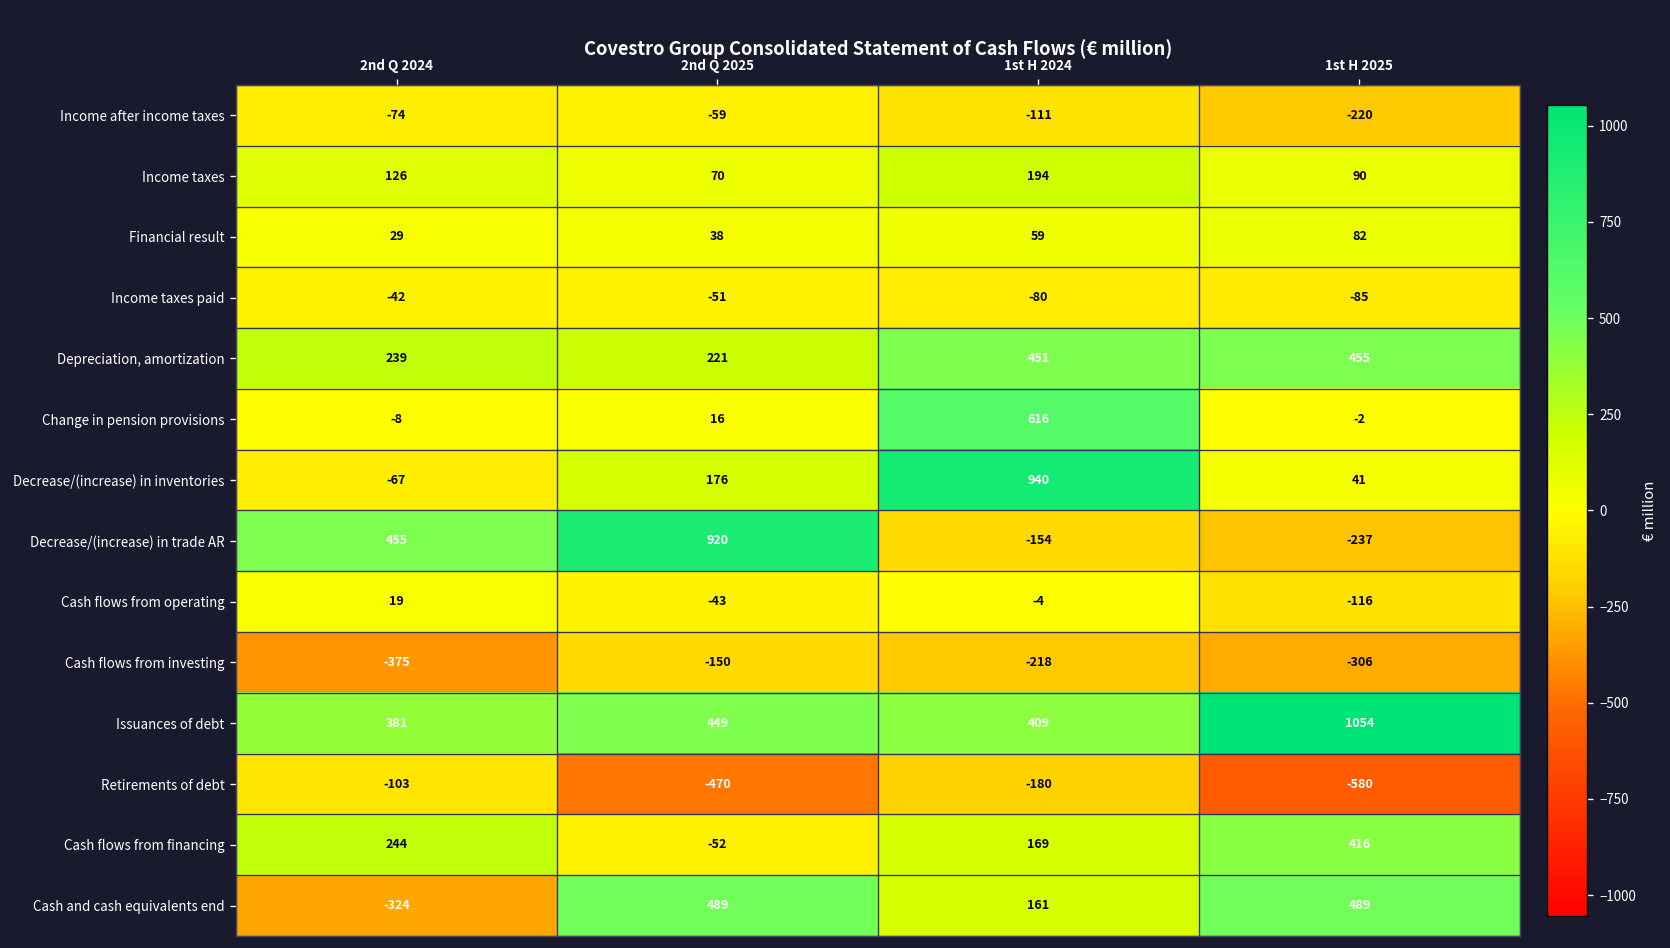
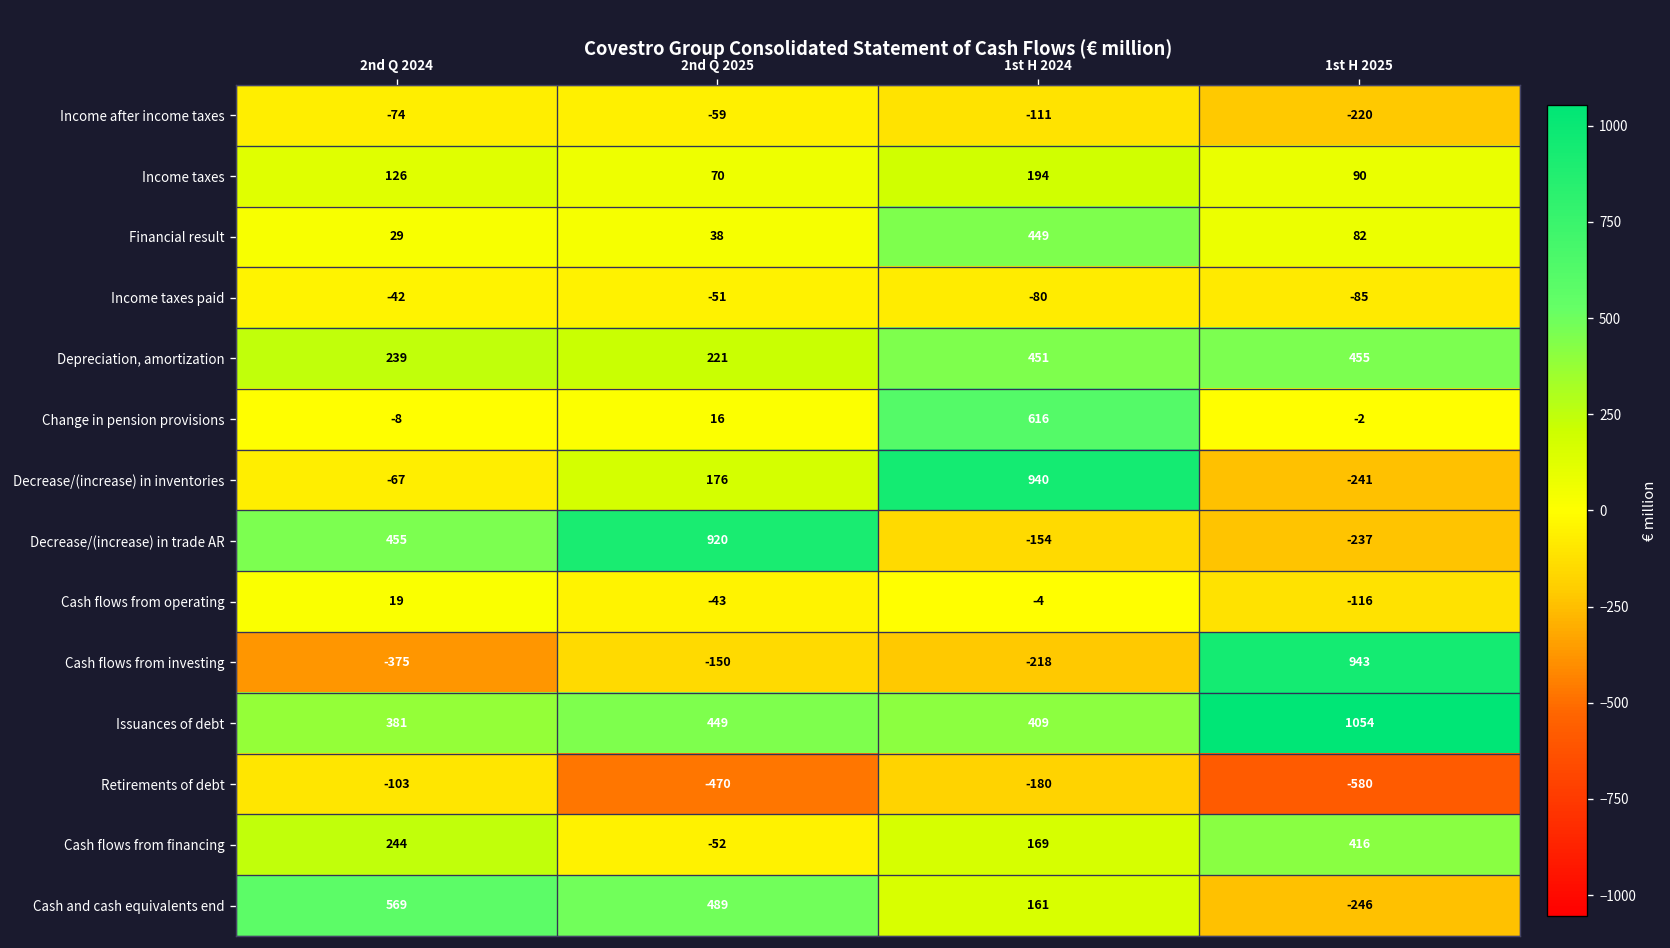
Financial result, 1st H 2024: 59 -> 449
Decrease/(increase) in inventories, 1st H 2025: 41 -> -241
Cash flows from investing, 1st H 2025: -306 -> 943
Cash and cash equivalents end, 2nd Q 2024: -324 -> 569
Cash and cash equivalents end, 1st H 2025: 489 -> -246
